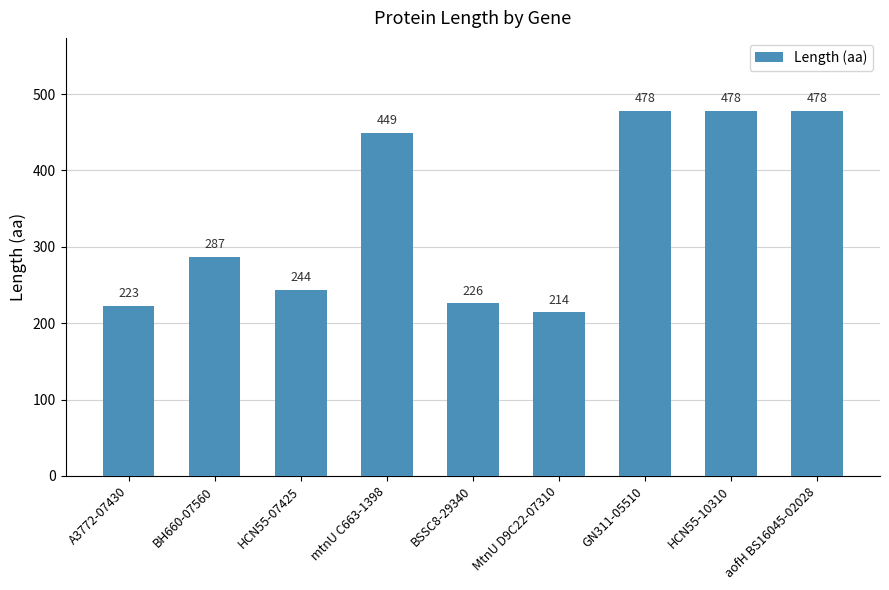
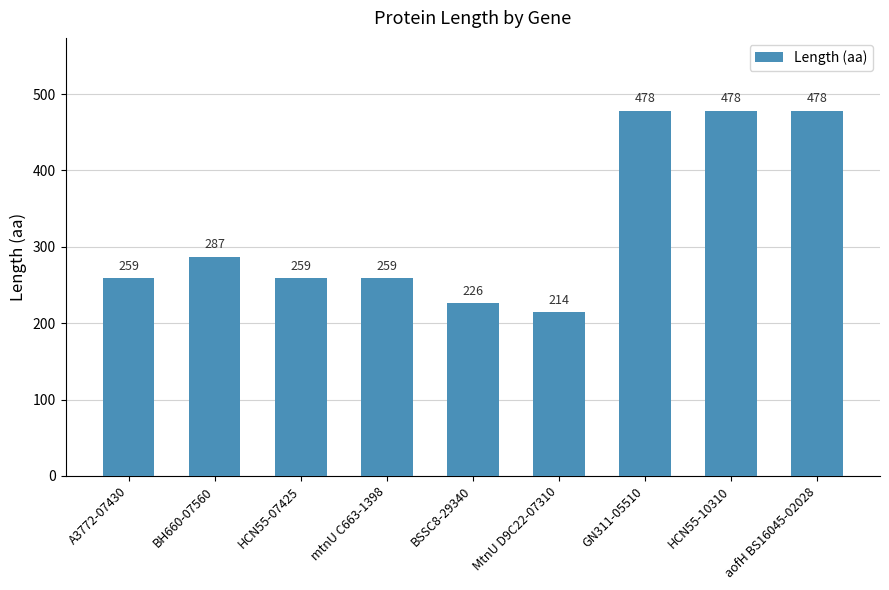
A3772-07430: 223 -> 259
HCN55-07425: 244 -> 259
mtnU C663-1398: 449 -> 259
